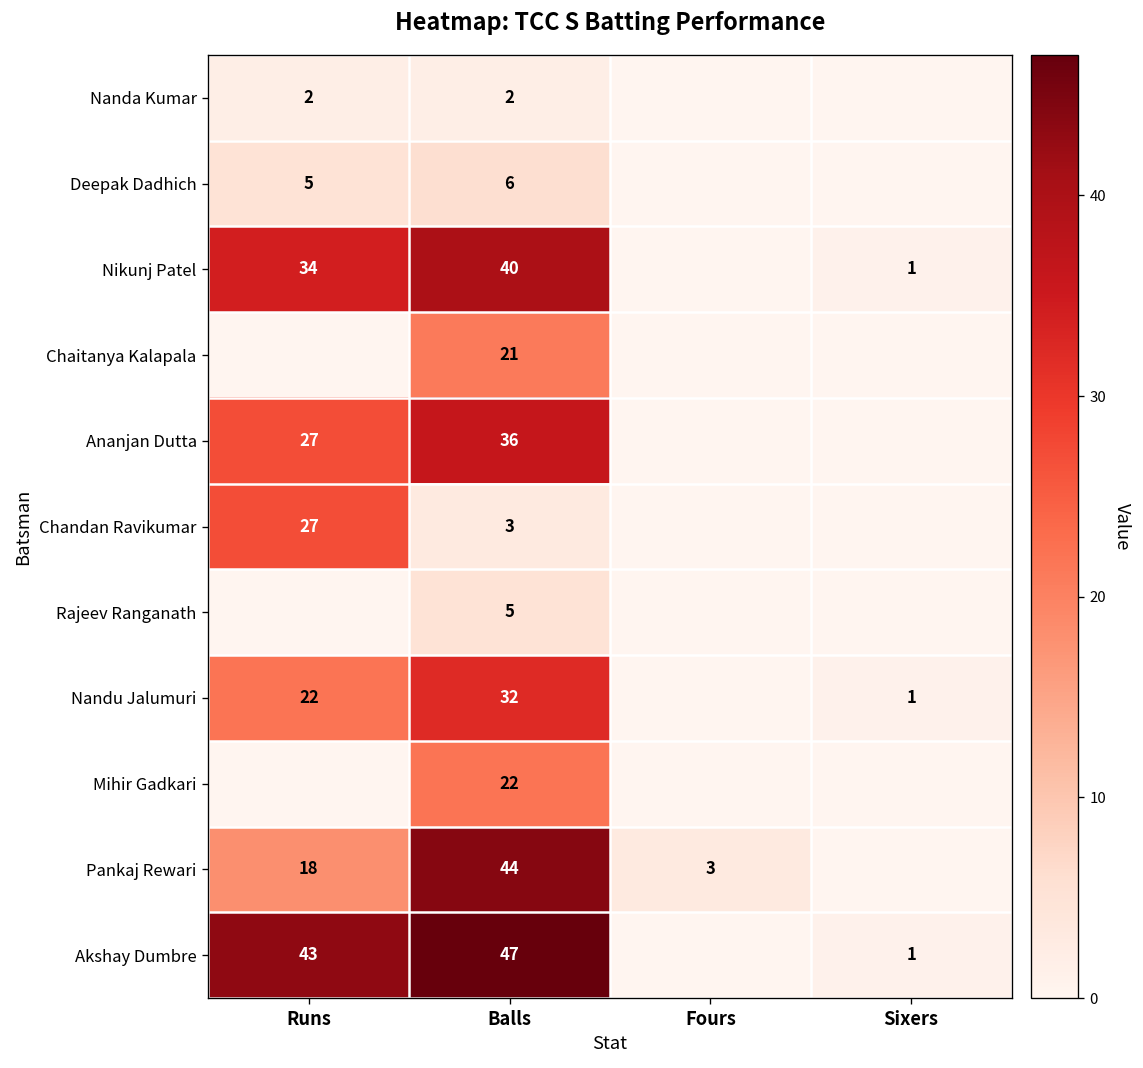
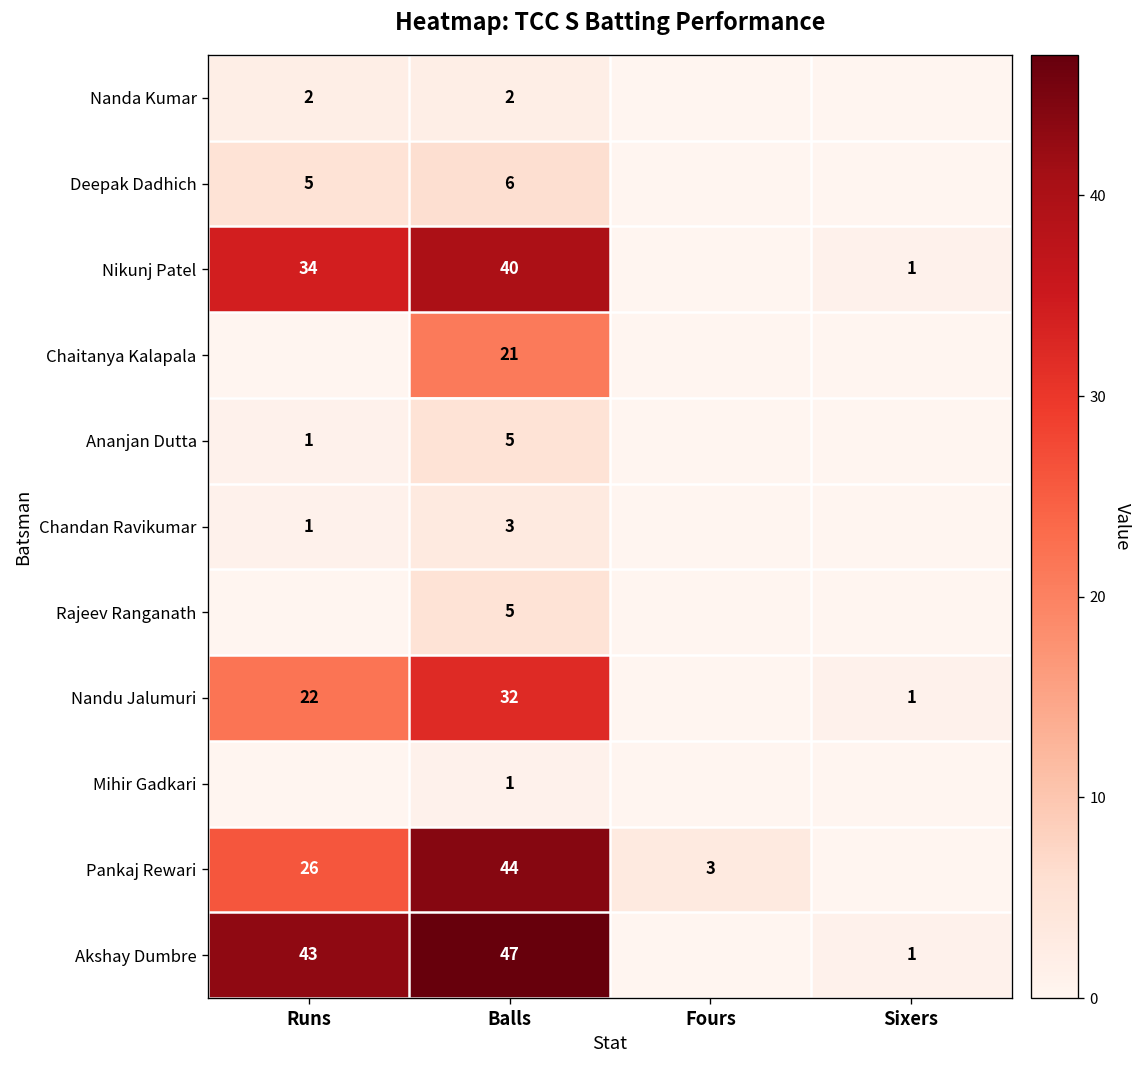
Ananjan Dutta, Runs: 27 -> 1
Ananjan Dutta, Balls: 36 -> 5
Chandan Ravikumar, Runs: 27 -> 1
Mihir Gadkari, Balls: 22 -> 1
Pankaj Rewari, Runs: 18 -> 26
